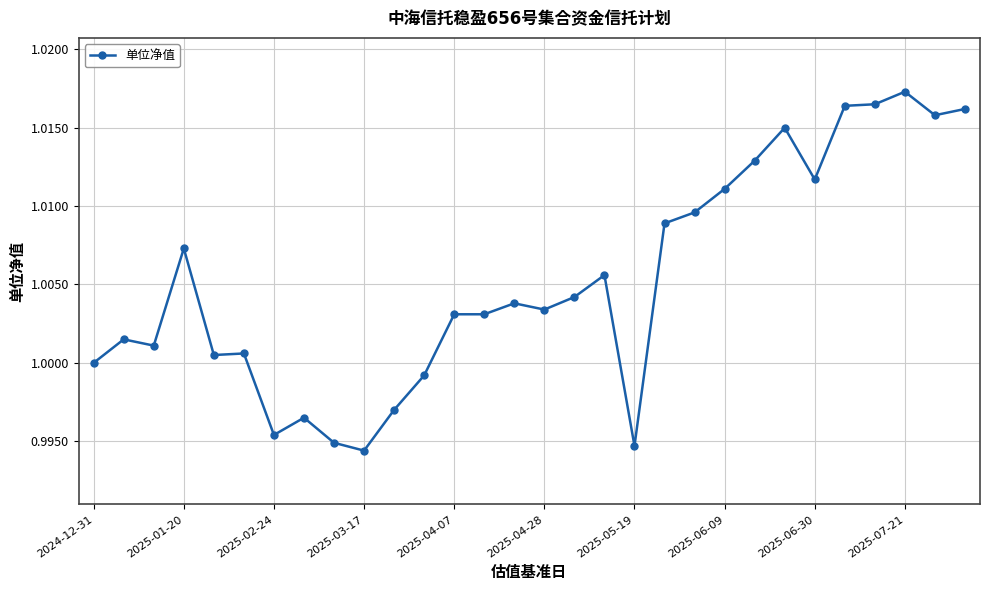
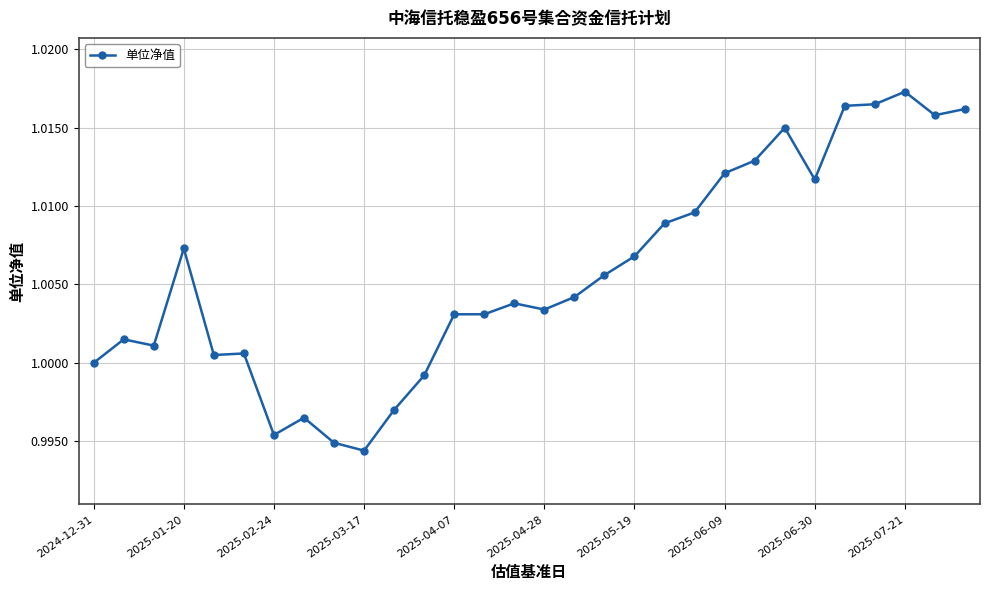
2025-05-19: 0.9947 -> 1.0068
2025-06-09: 1.0111 -> 1.0121
